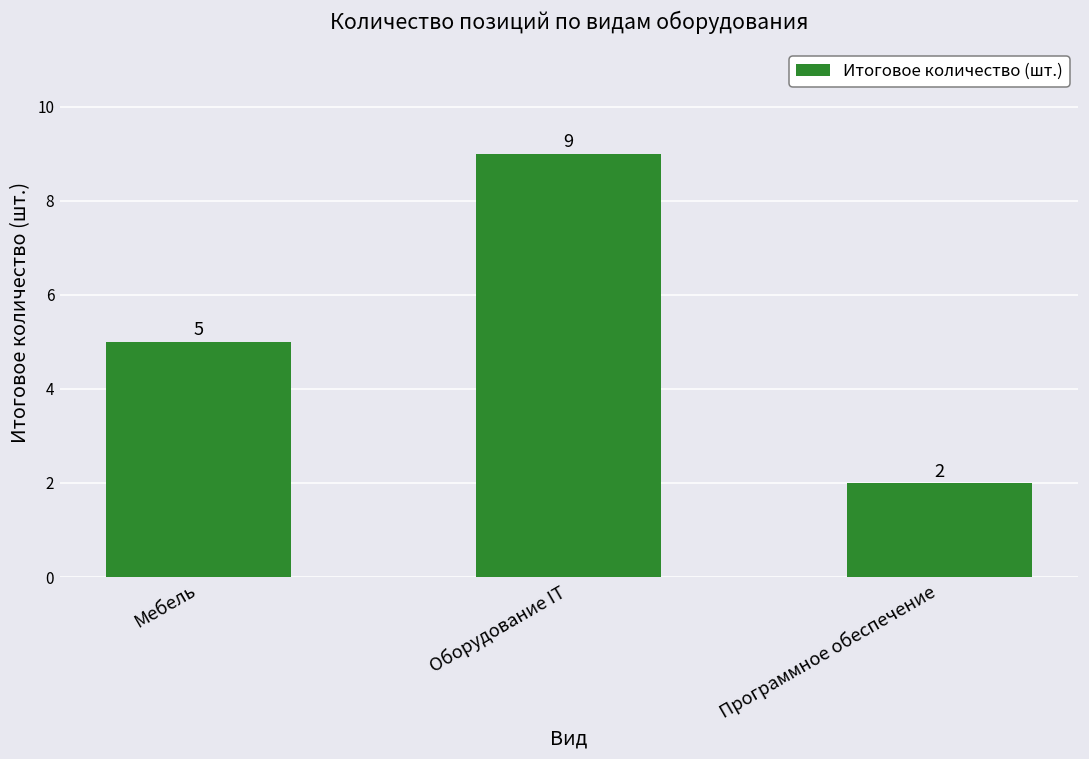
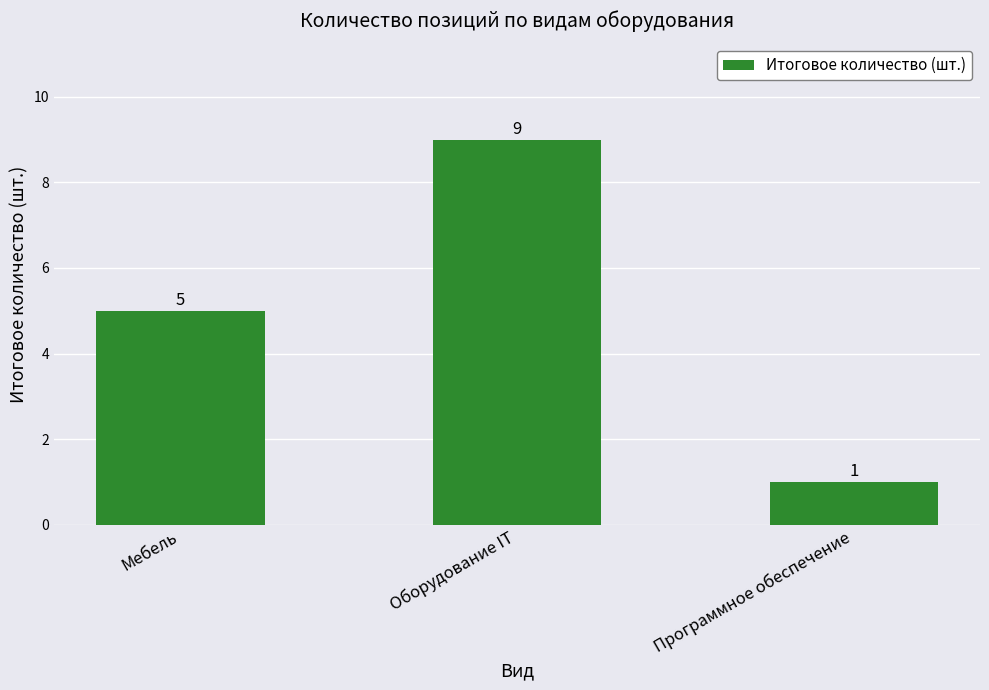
Программное обеспечение: 2 -> 1
